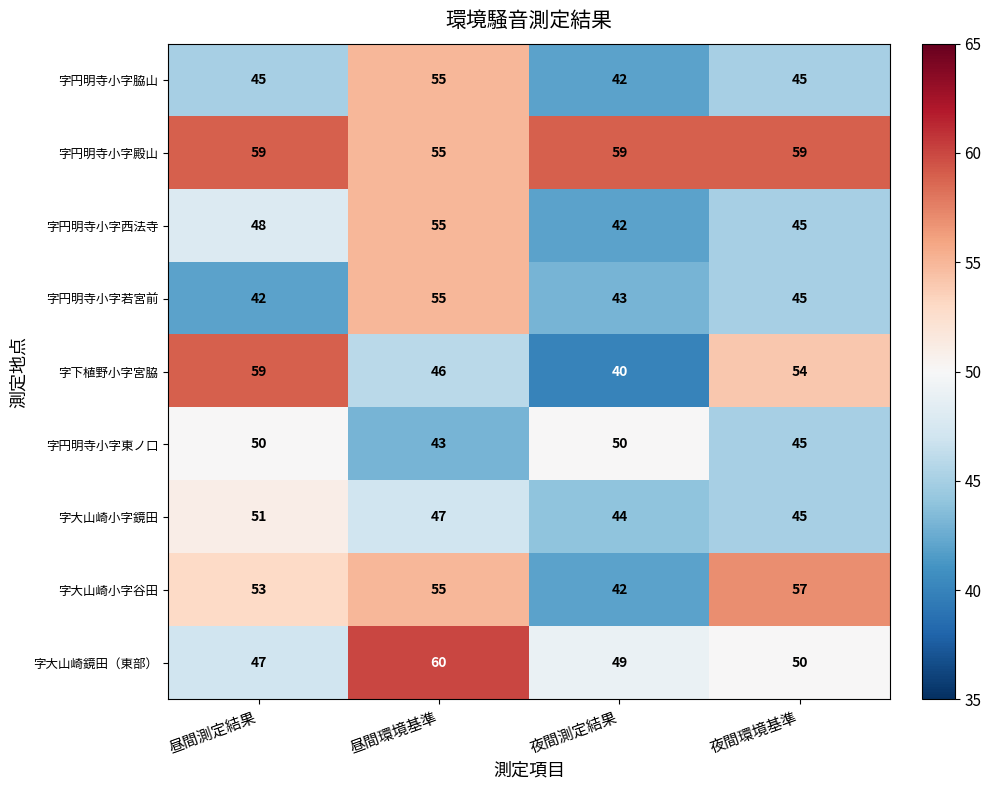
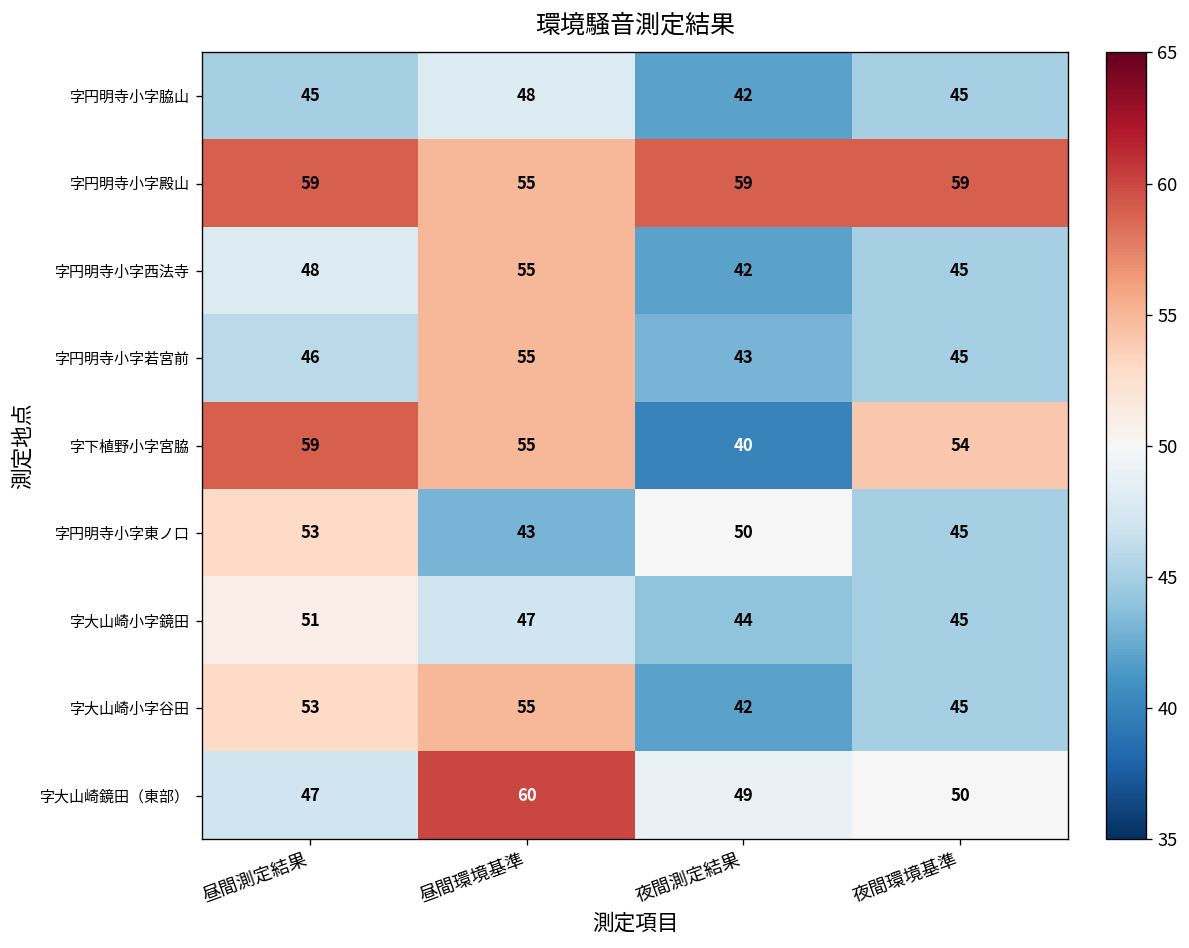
字円明寺小字脇山, 昼間環境基準: 55 -> 48
字円明寺小字若宮前, 昼間測定結果: 42 -> 46
字下植野小字宮脇, 昼間環境基準: 46 -> 55
字円明寺小字東ノ口, 昼間測定結果: 50 -> 53
字大山崎小字谷田, 夜間環境基準: 57 -> 45
